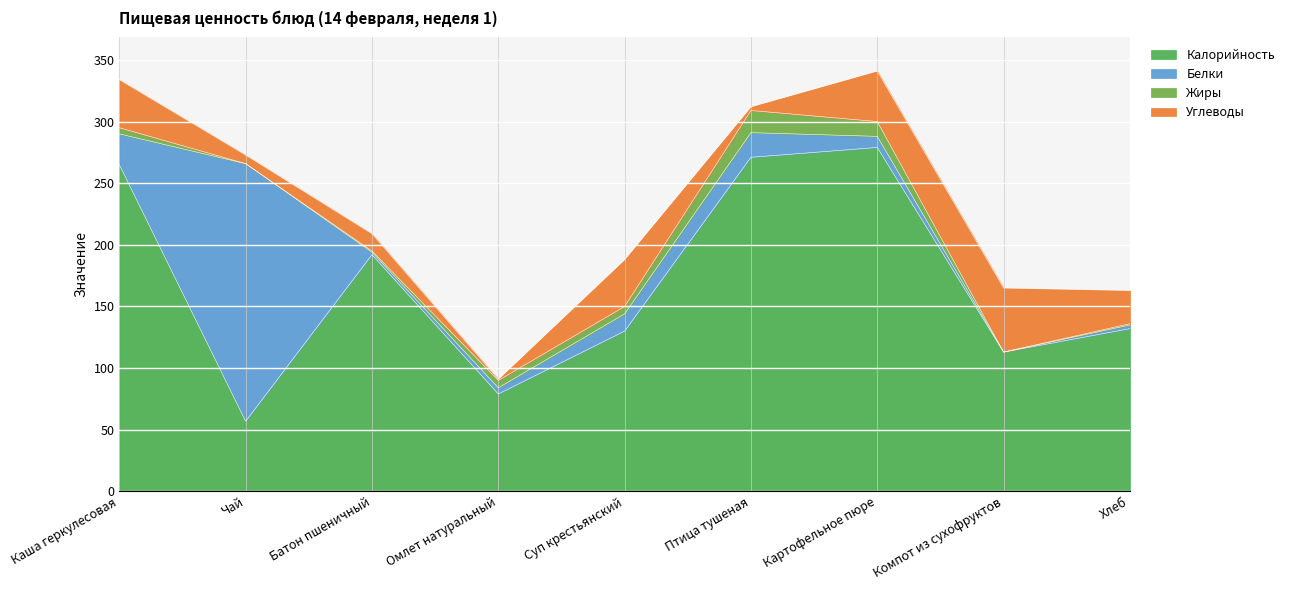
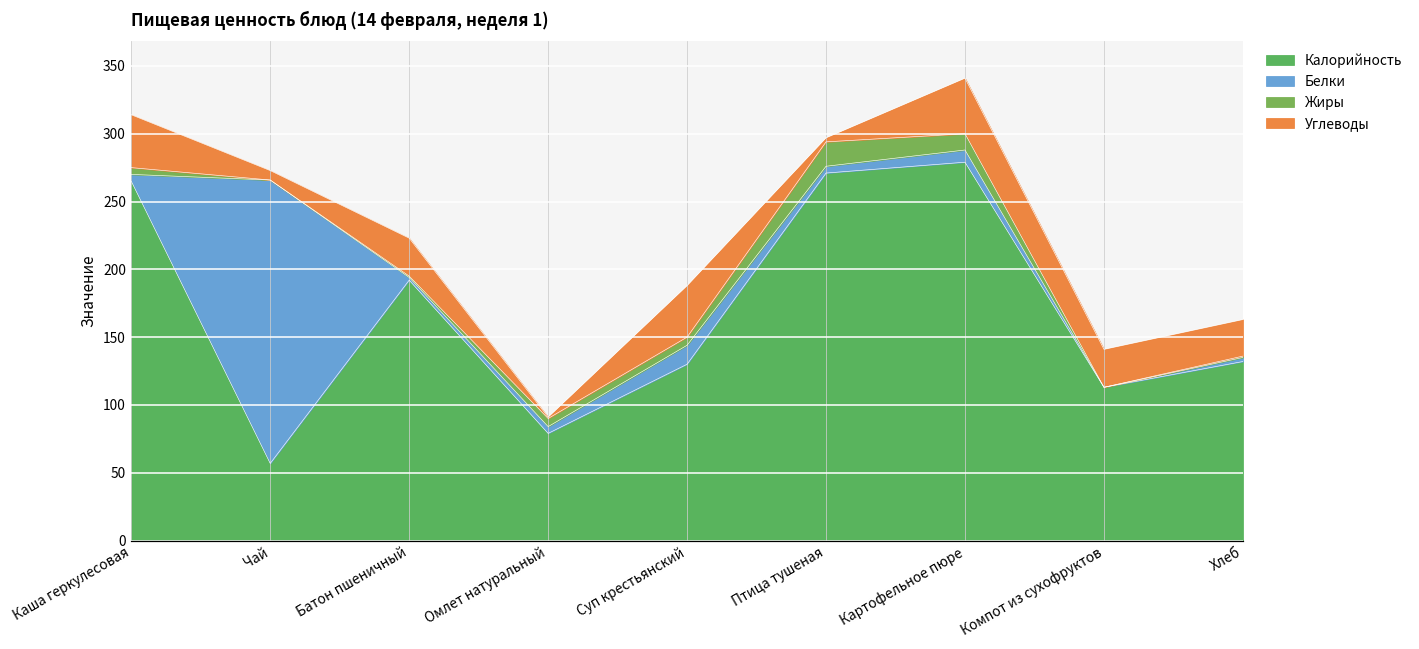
Белки, Каша геркулесовая: 25 -> 5
Углеводы, Батон пшеничный: 14 -> 28
Белки, Птица тушеная: 20 -> 5
Углеводы, Компот из сухофруктов: 52 -> 28
